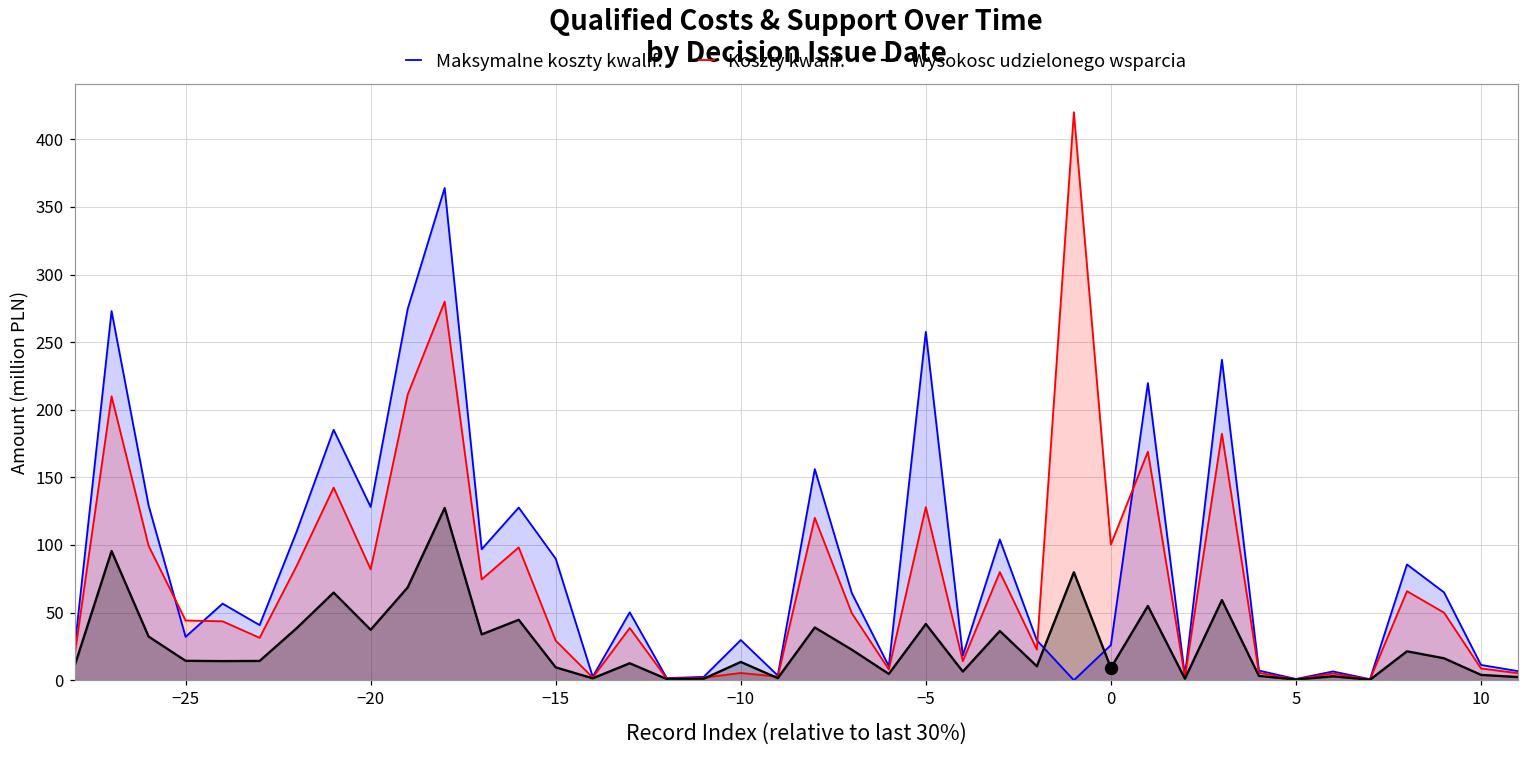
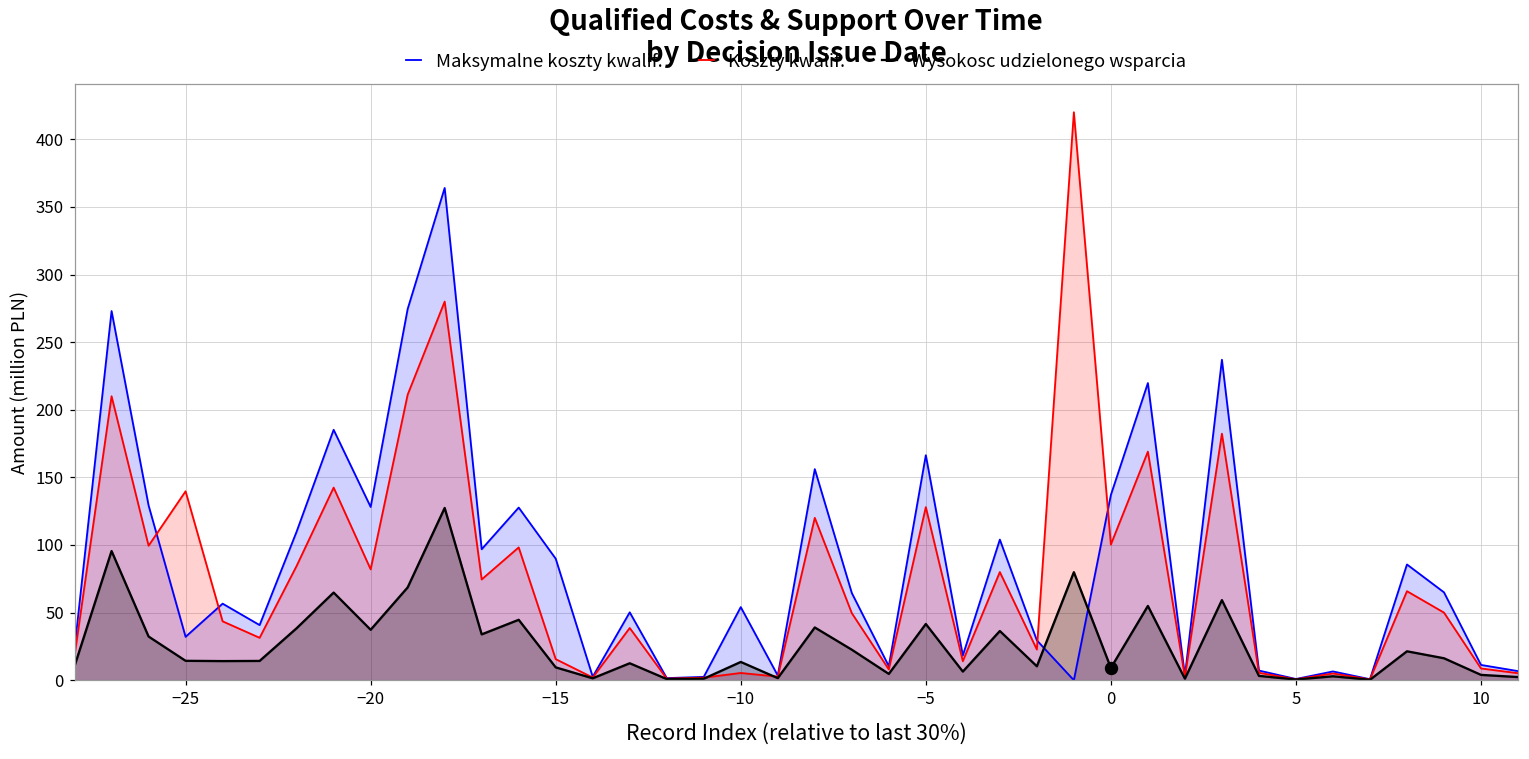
Koszty kwalif., −25: 44 -> 140
Koszty kwalif., −15: 29 -> 16
Maksymalne koszty kwalif., −10: 30 -> 54
Maksymalne koszty kwalif., −5: 258 -> 166
Maksymalne koszty kwalif., 0: 26 -> 137
